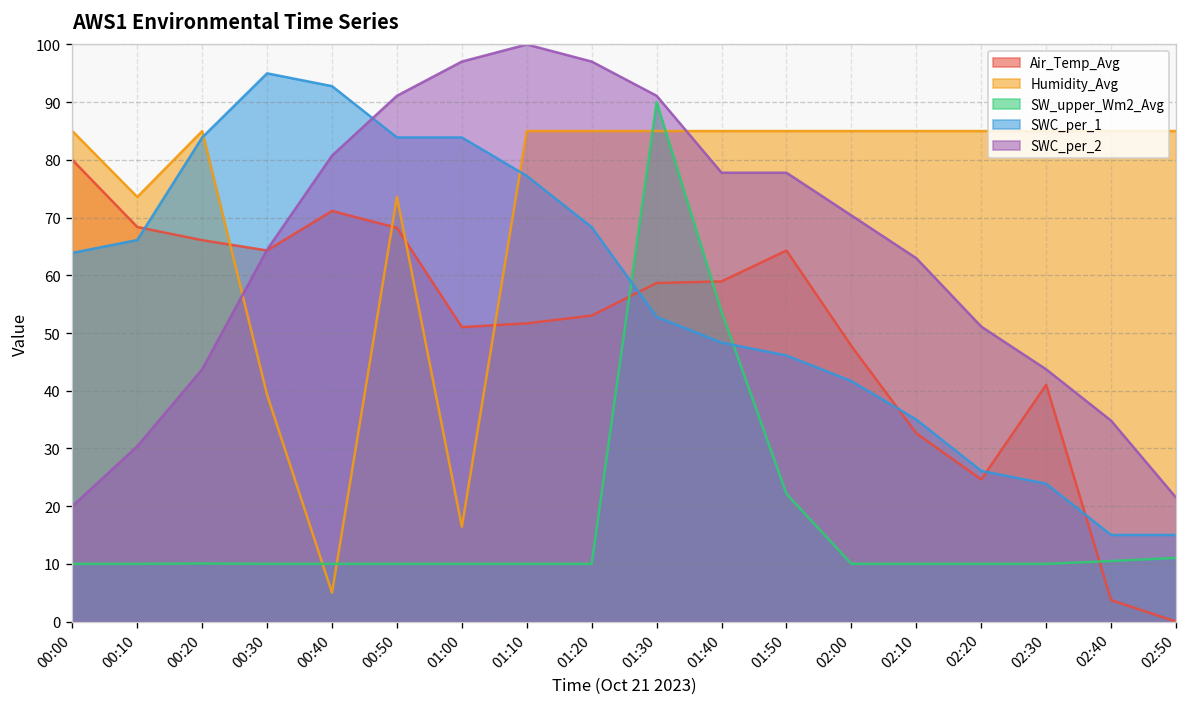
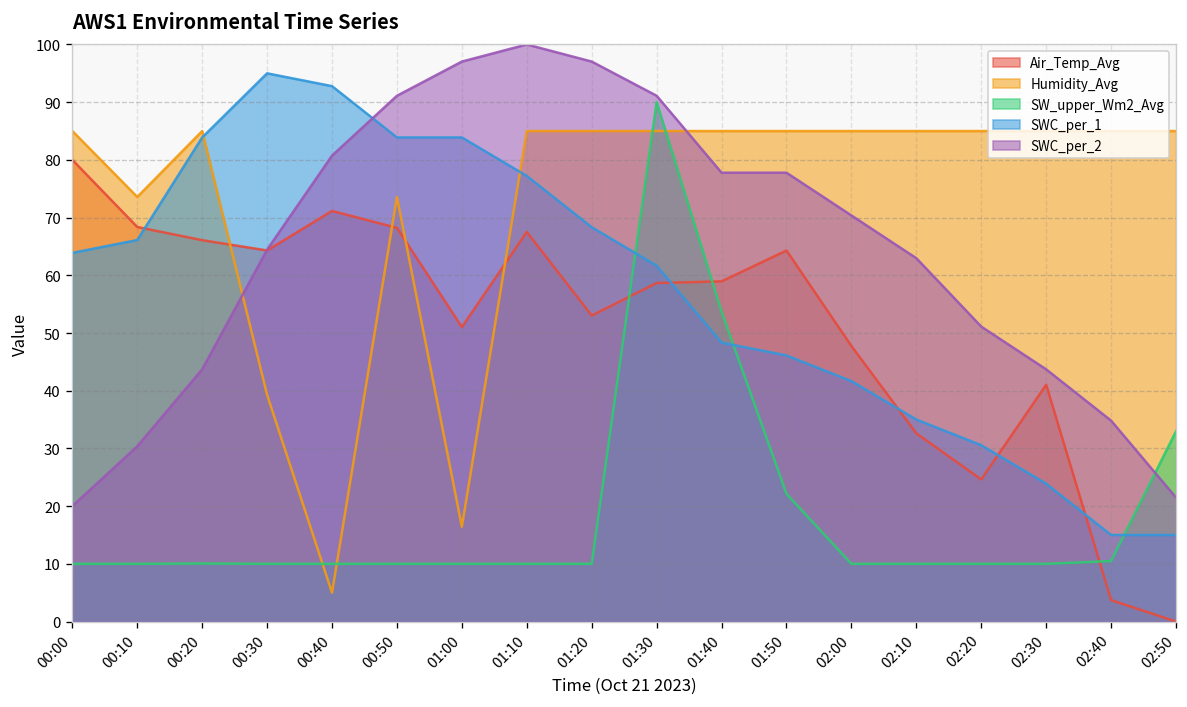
Air_Temp_Avg, 01:10: 52 -> 68
SWC_per_1, 01:30: 53 -> 62
SWC_per_1, 02:20: 26 -> 31
SW_upper_Wm2_Avg, 02:50: 11 -> 33
